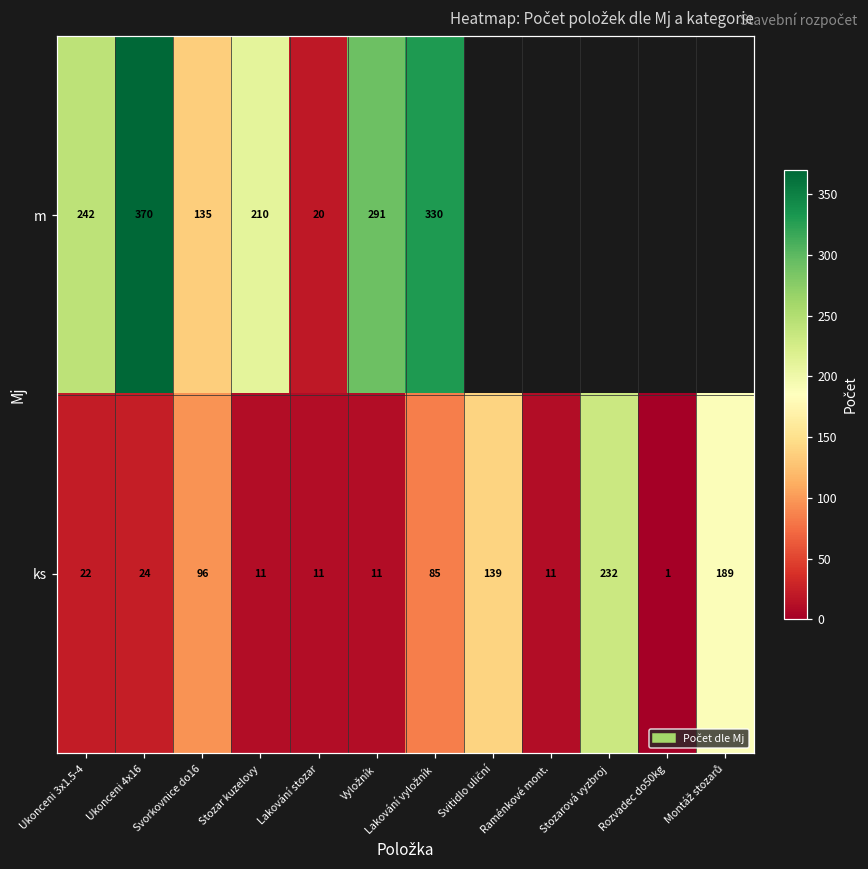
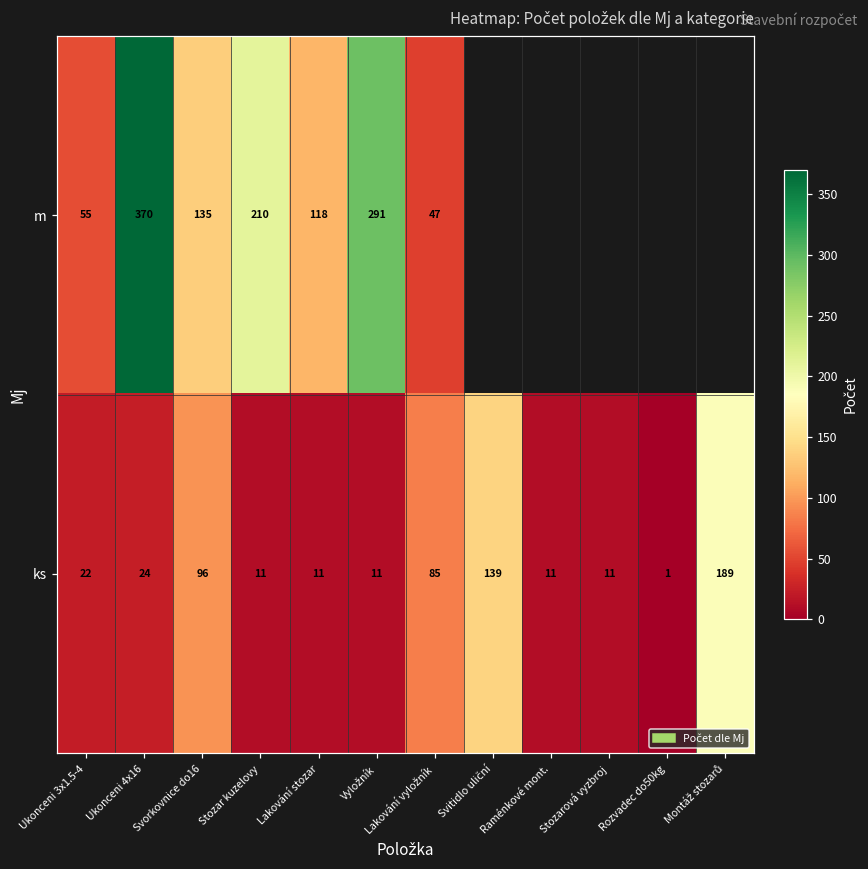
m, Ukonceni 3x1.5-4: 242 -> 55
m, Lakování stozar: 20 -> 118
m, Lakování vyložník: 330 -> 47
ks, Stozarová vyzbroj: 232 -> 11
